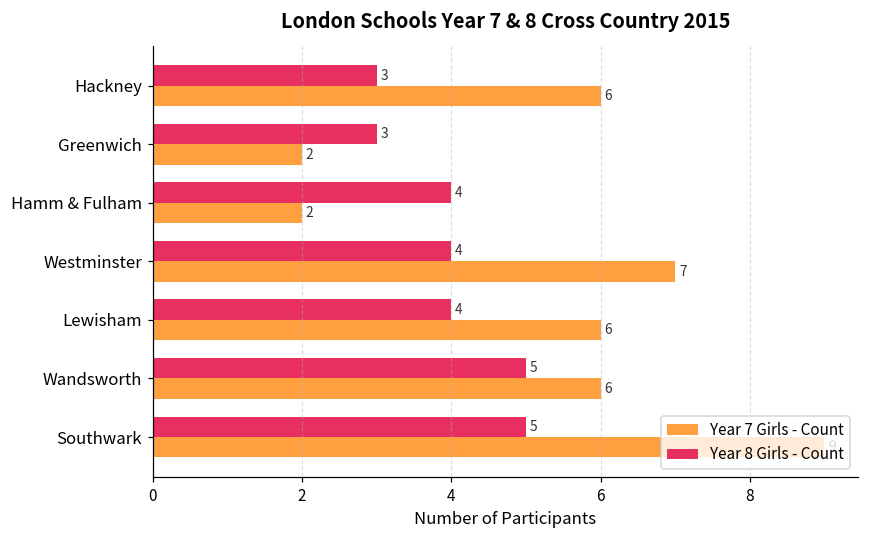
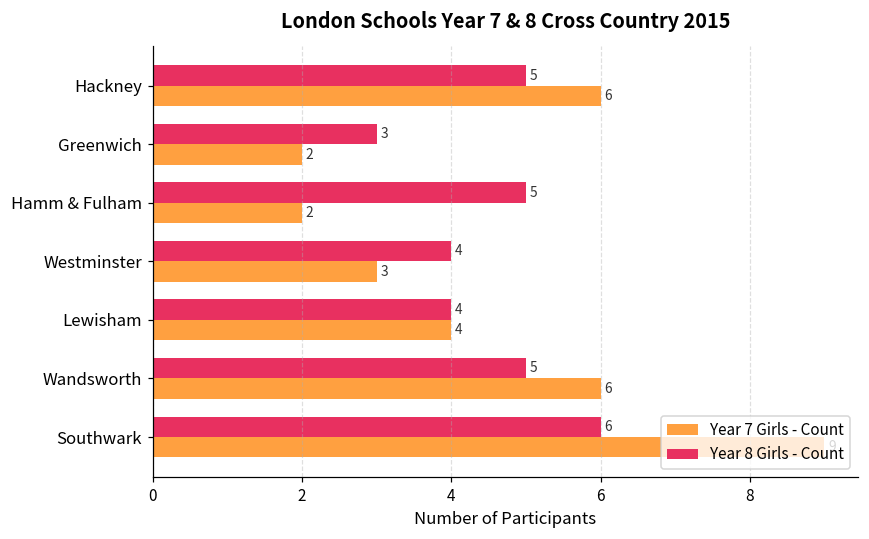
Year 8 Girls - Count, Hackney: 3 -> 5
Year 8 Girls - Count, Hamm & Fulham: 4 -> 5
Year 7 Girls - Count, Westminster: 7 -> 3
Year 7 Girls - Count, Lewisham: 6 -> 4
Year 8 Girls - Count, Southwark: 5 -> 6
